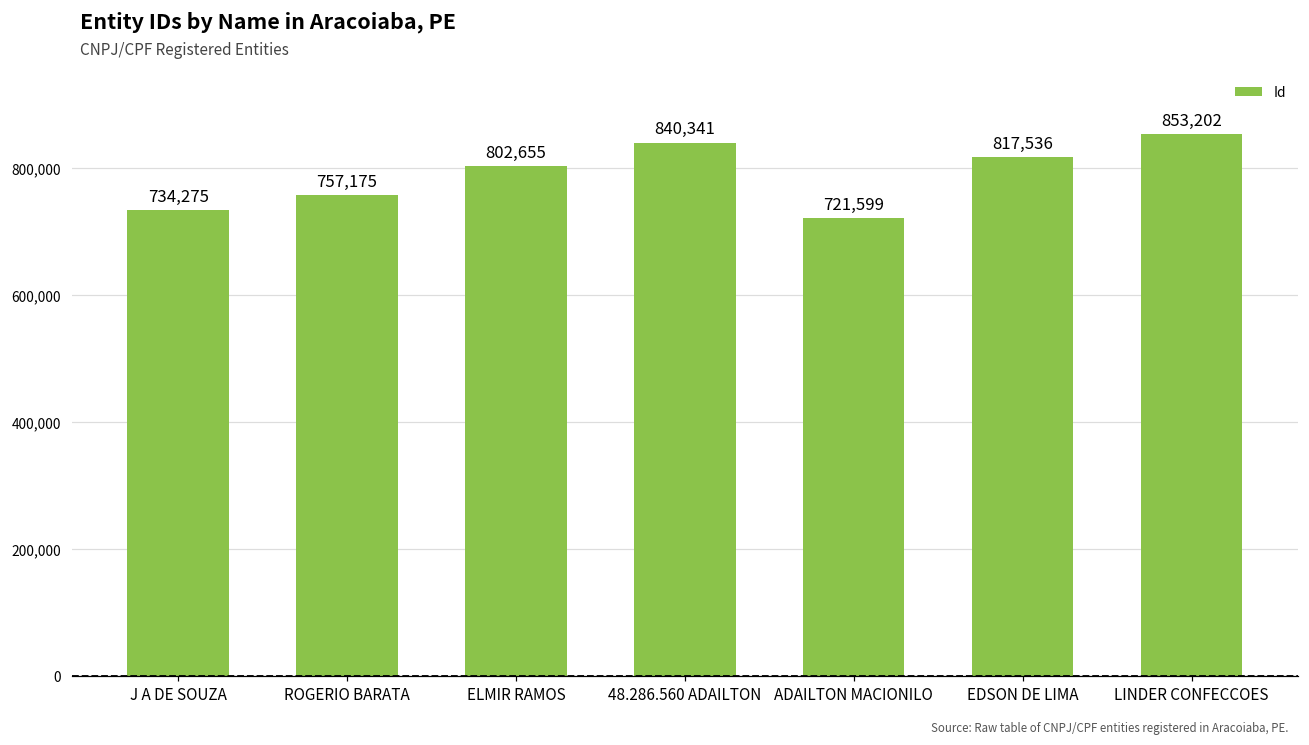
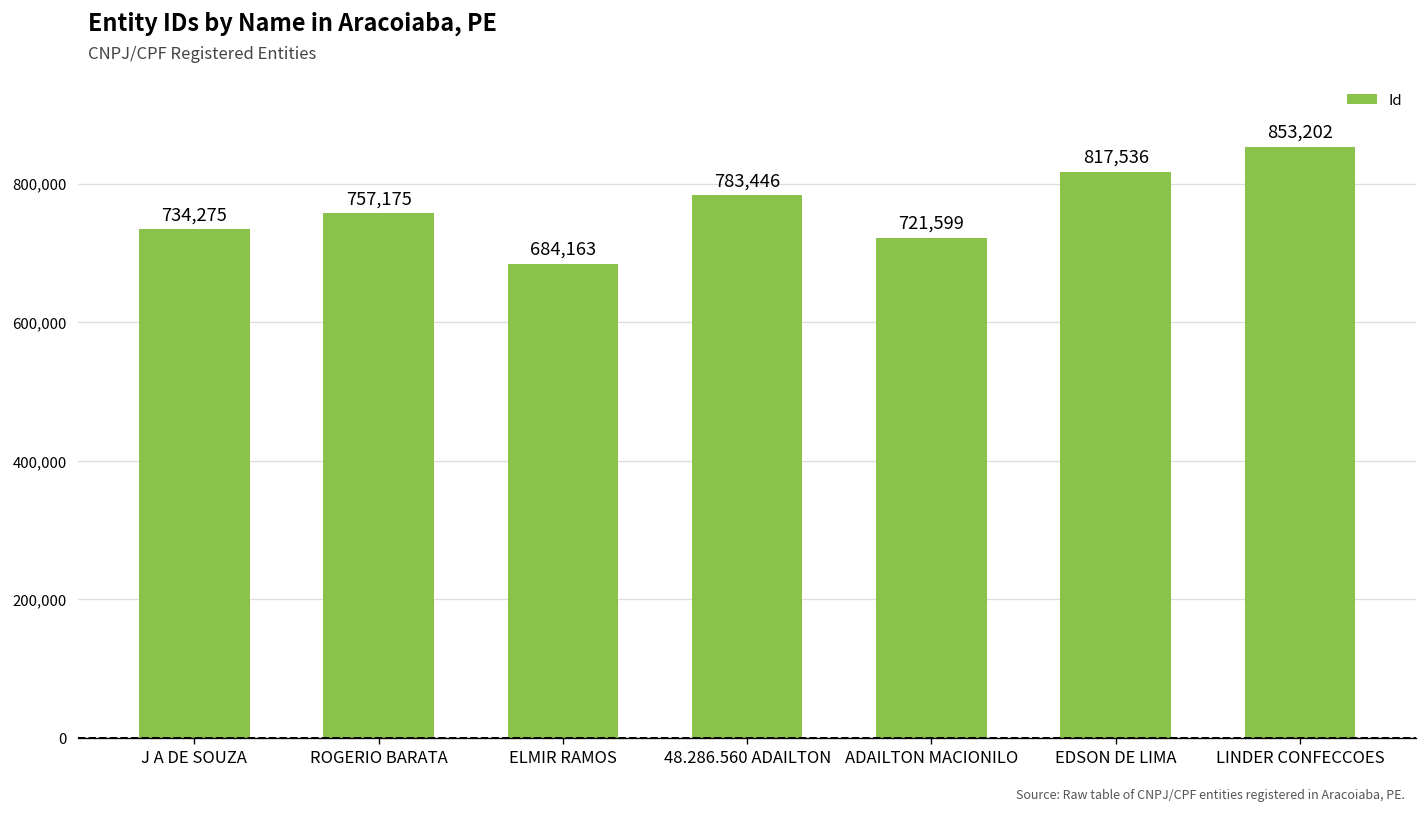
ELMIR RAMOS: 802,655 -> 684,163
48.286.560 ADAILTON: 840,341 -> 783,446
